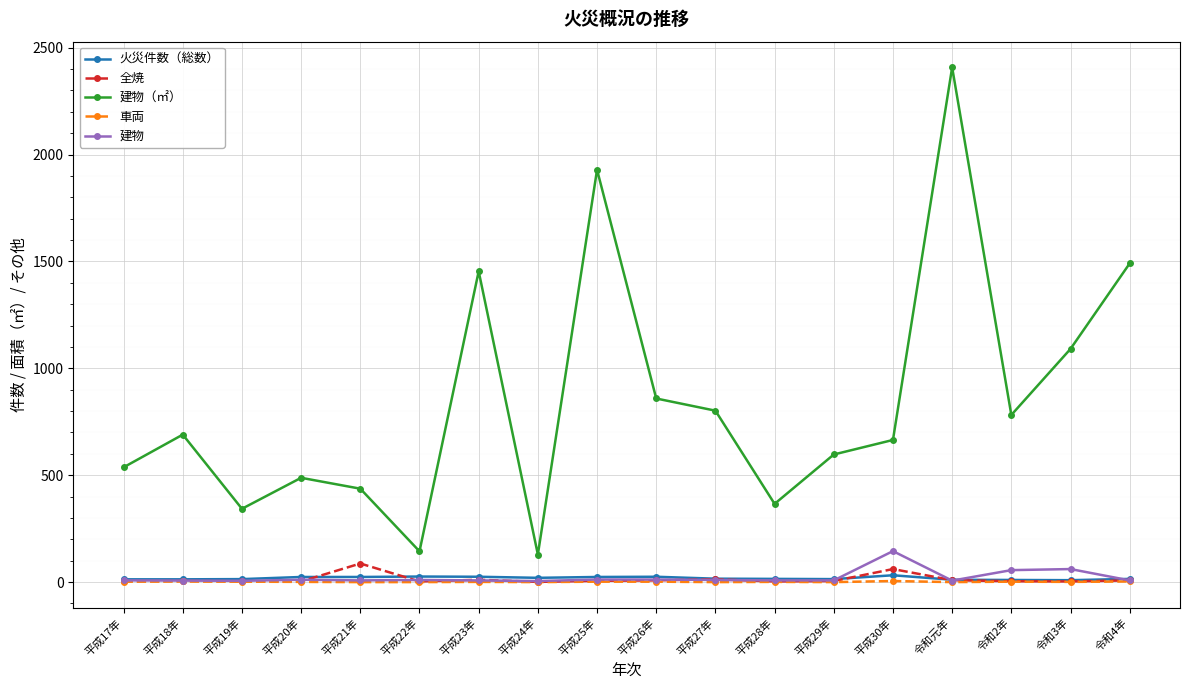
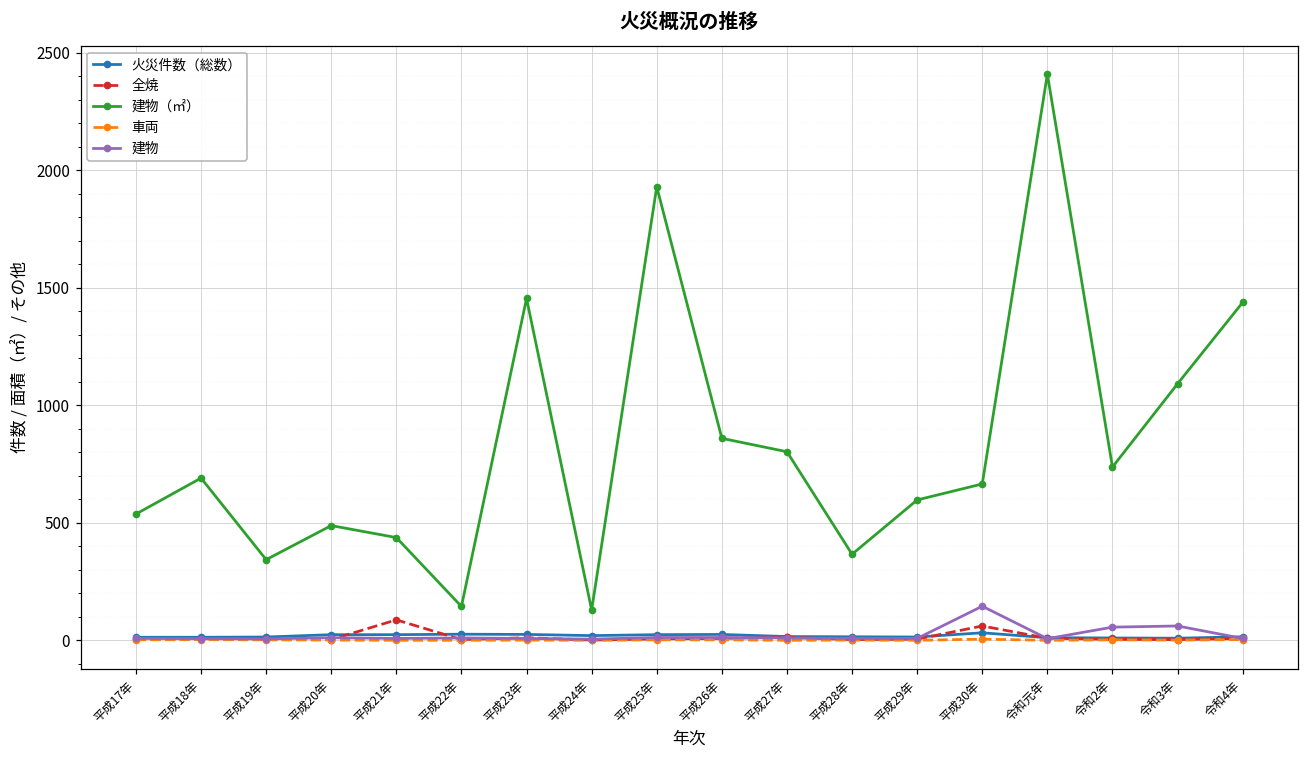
建物（㎡）, 令和2年: 780 -> 740
建物（㎡）, 令和4年: 1490 -> 1440
